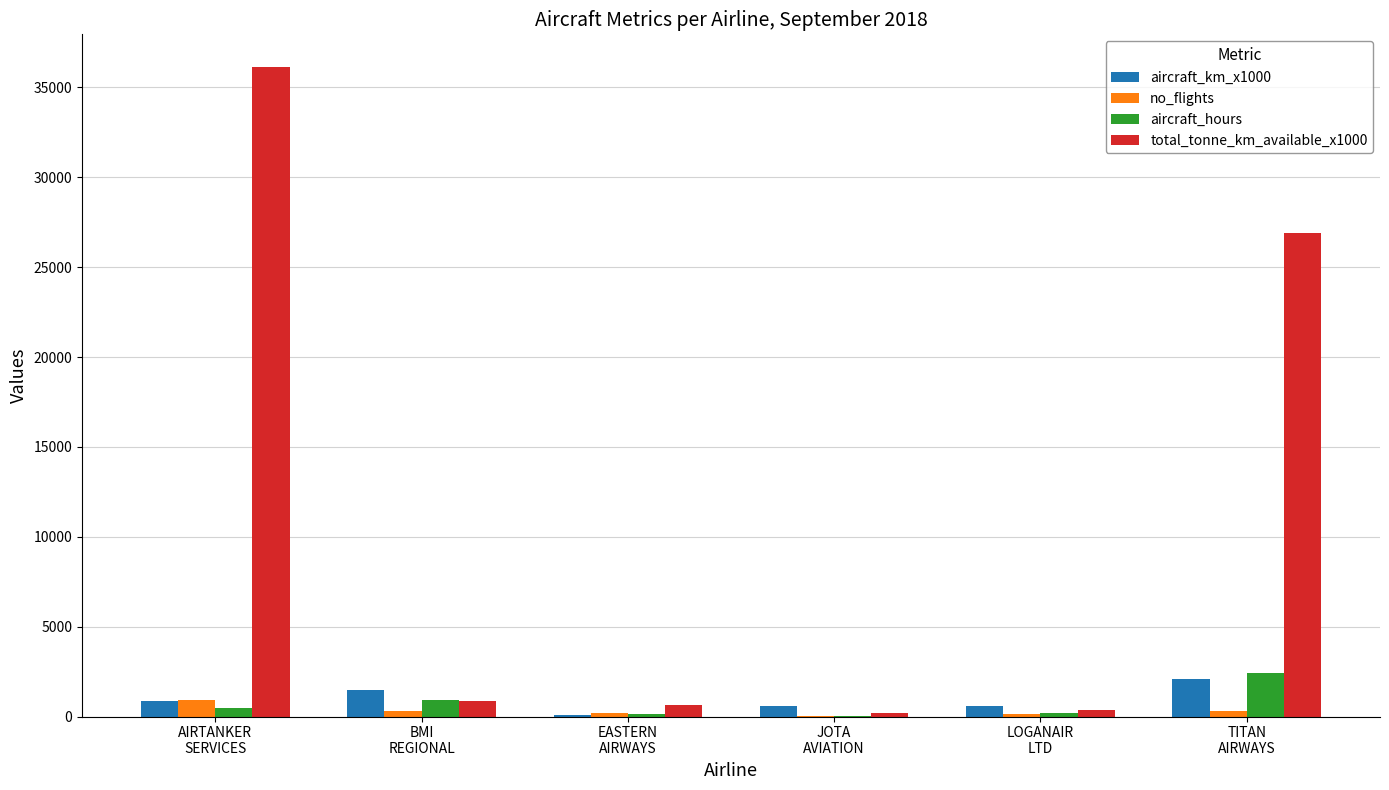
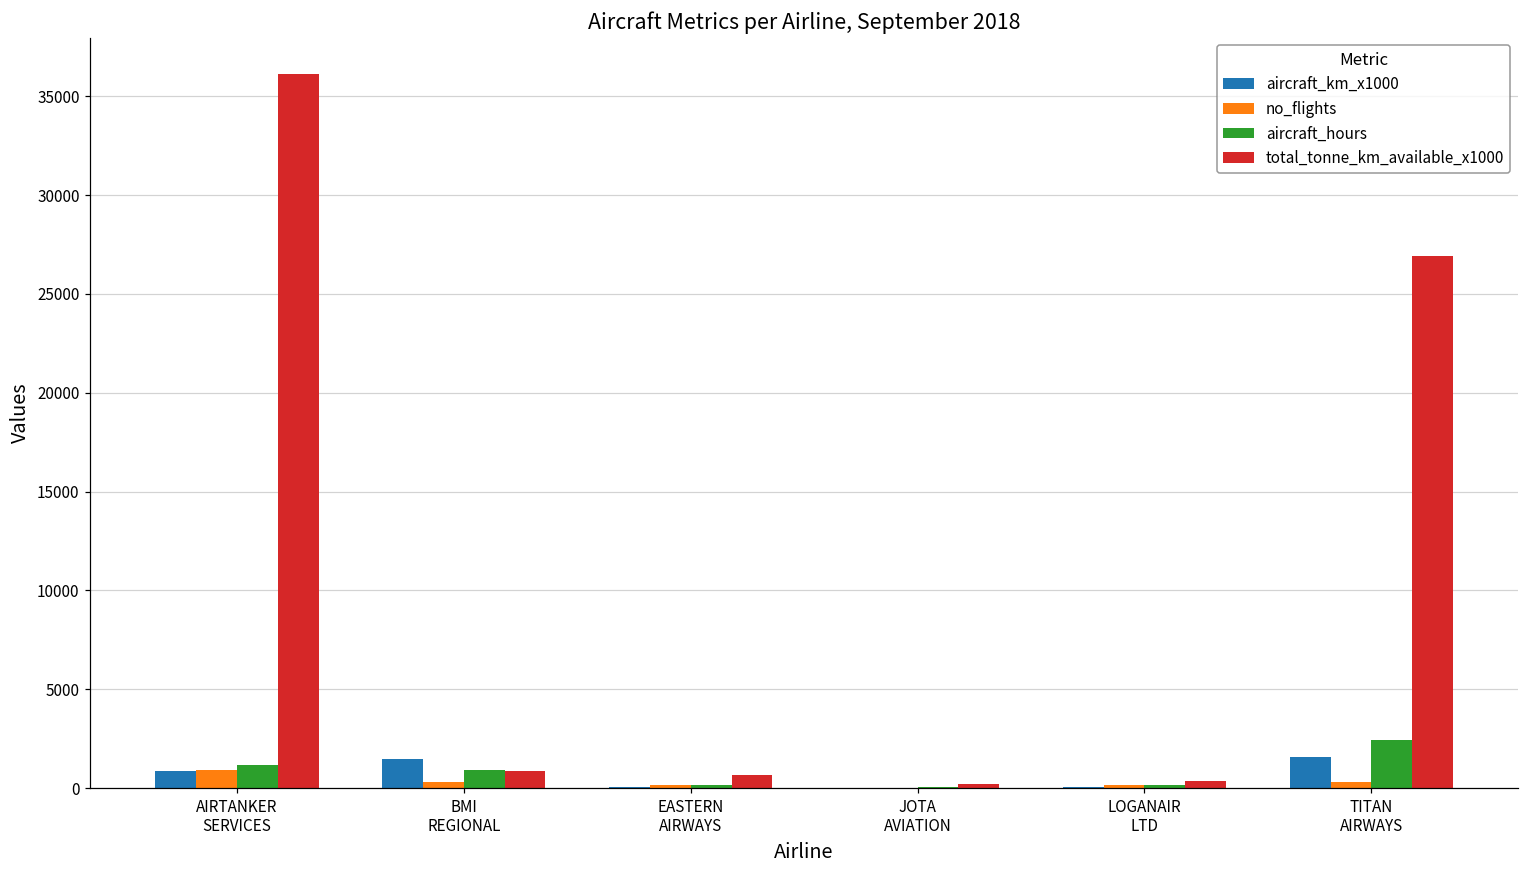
aircraft_hours, AIRTANKER SERVICES: 500 -> 1200
aircraft_km_x1000, JOTA AVIATION: 600 -> 0
aircraft_km_x1000, LOGANAIR LTD: 600 -> 100
aircraft_km_x1000, TITAN AIRWAYS: 2100 -> 1600
